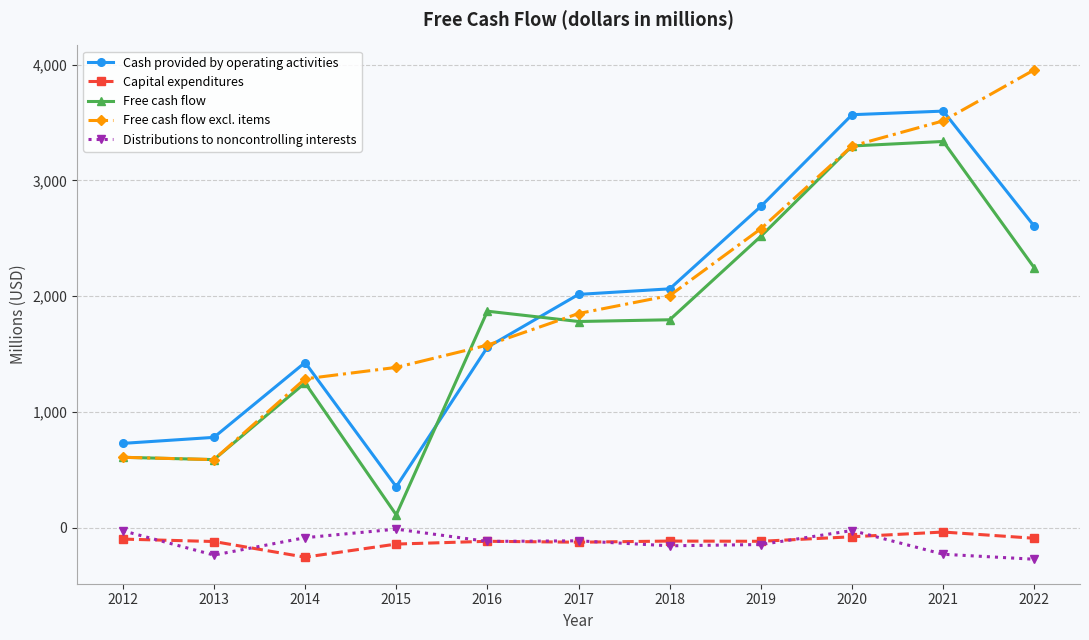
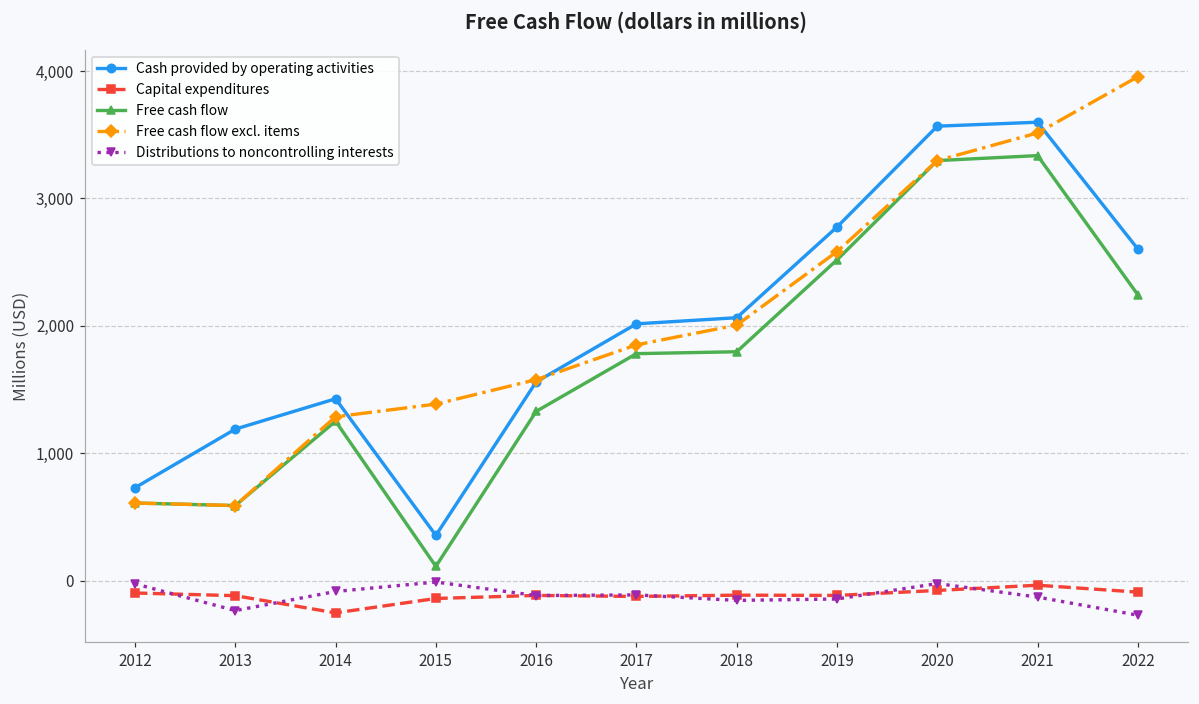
Cash provided by operating activities, 2013: 780 -> 1,190
Free cash flow, 2016: 1,870 -> 1,330
Distributions to noncontrolling interests, 2021: -230 -> -130
